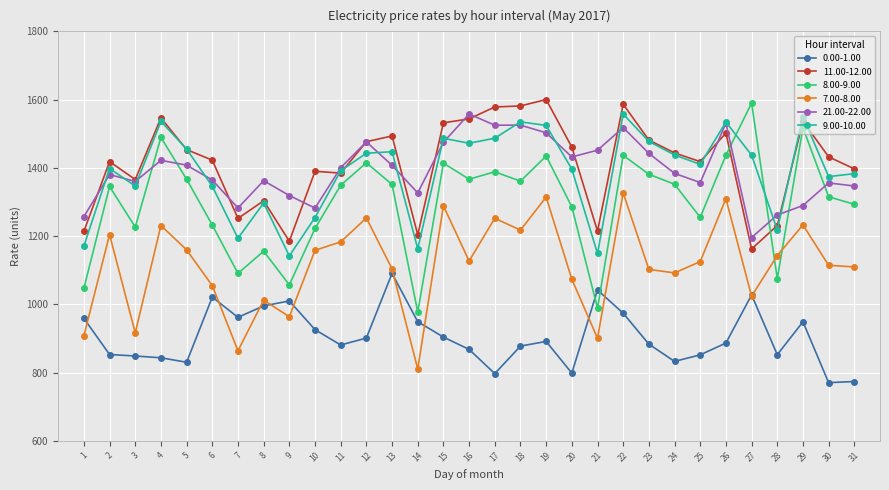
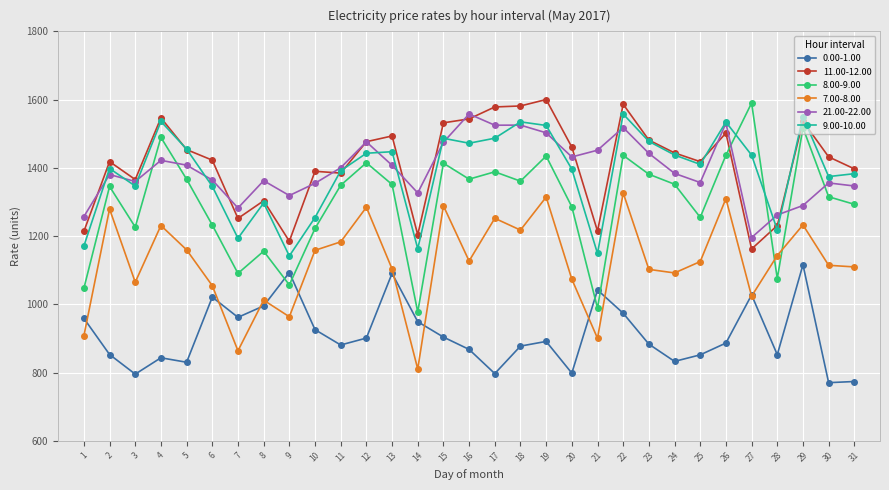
7.00-8.00, 2: 1200 -> 1280
0.00-1.00, 3: 850 -> 800
7.00-8.00, 3: 920 -> 1060
0.00-1.00, 9: 1010 -> 1090
21.00-22.00, 10: 1280 -> 1350
7.00-8.00, 12: 1250 -> 1280
0.00-1.00, 29: 950 -> 1120
